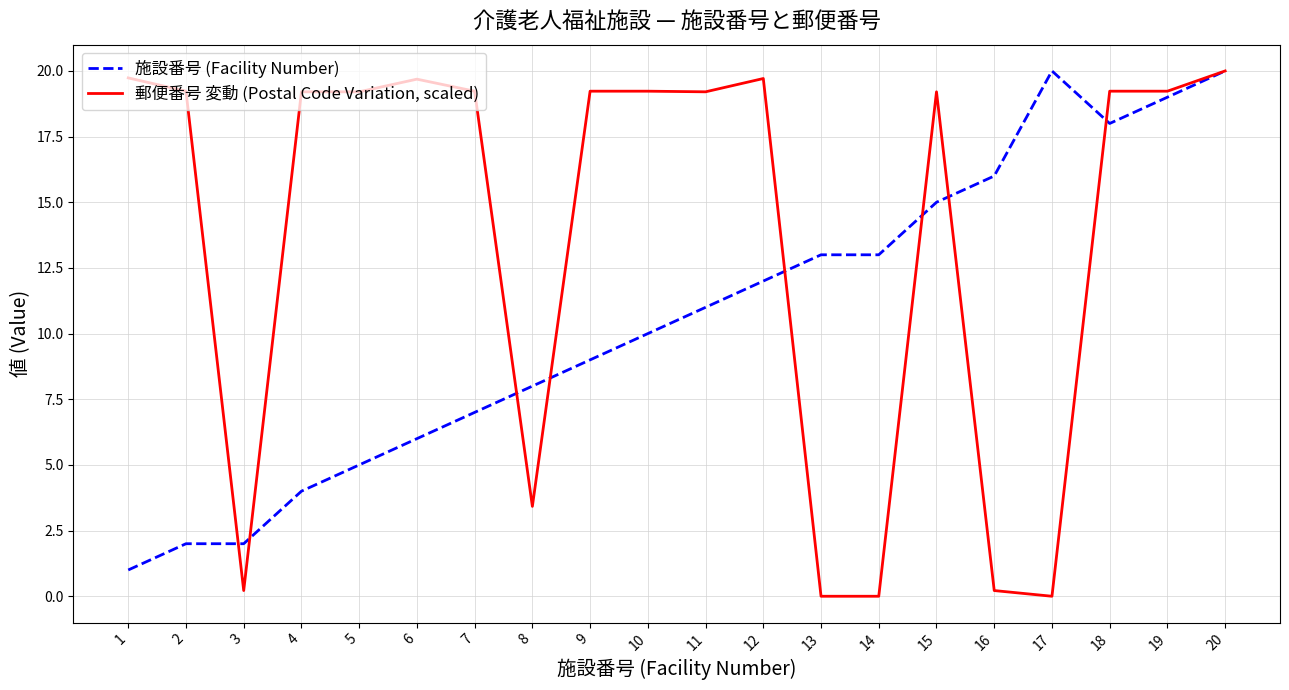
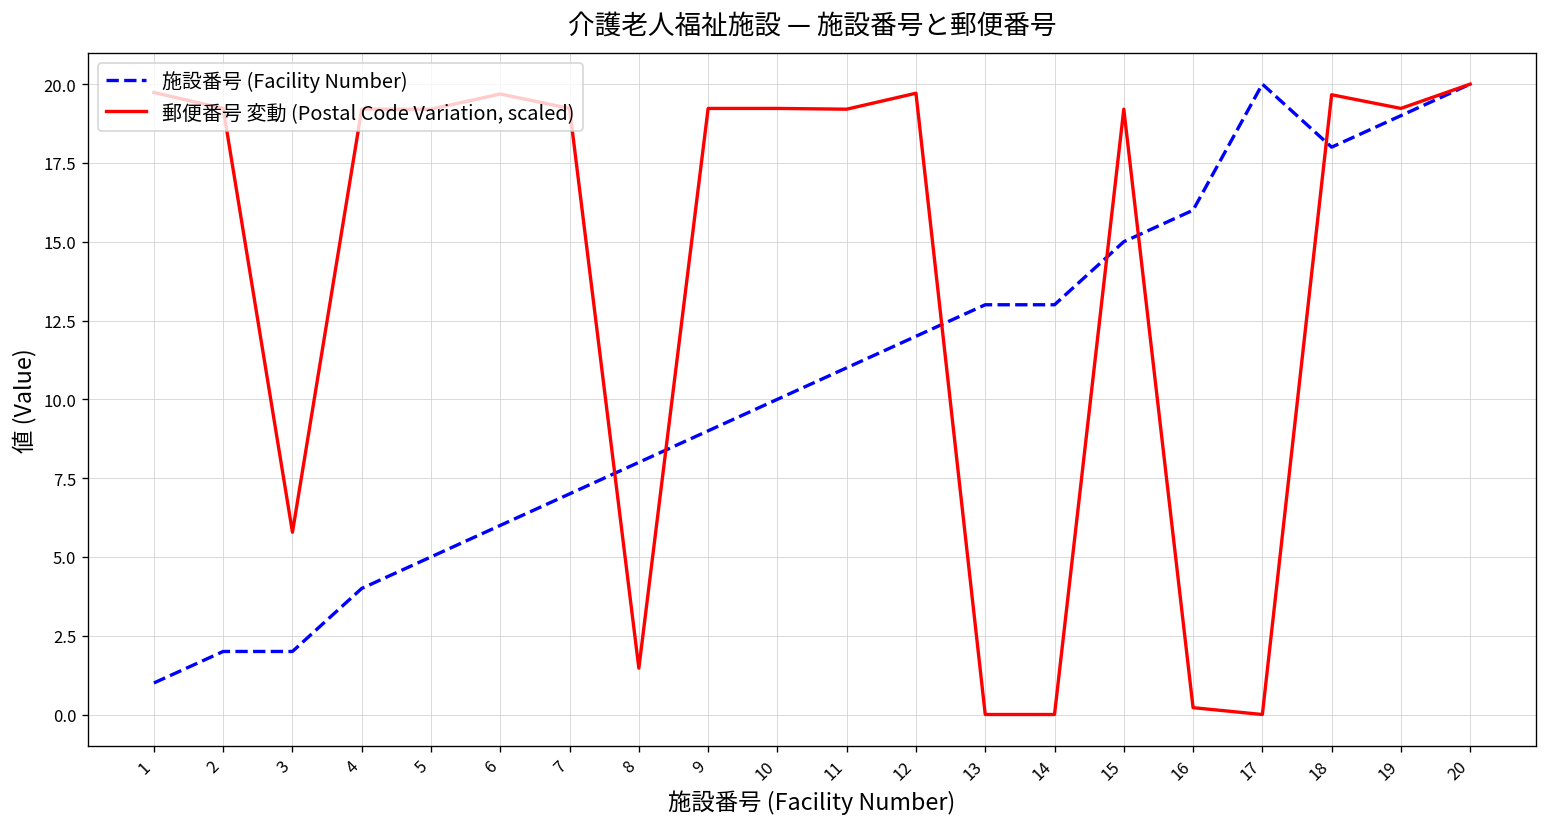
郵便番号 変動 (Postal Code Variation, scaled), 3: 0.2 -> 5.8
郵便番号 変動 (Postal Code Variation, scaled), 8: 3.4 -> 1.5
郵便番号 変動 (Postal Code Variation, scaled), 18: 19.2 -> 19.7
